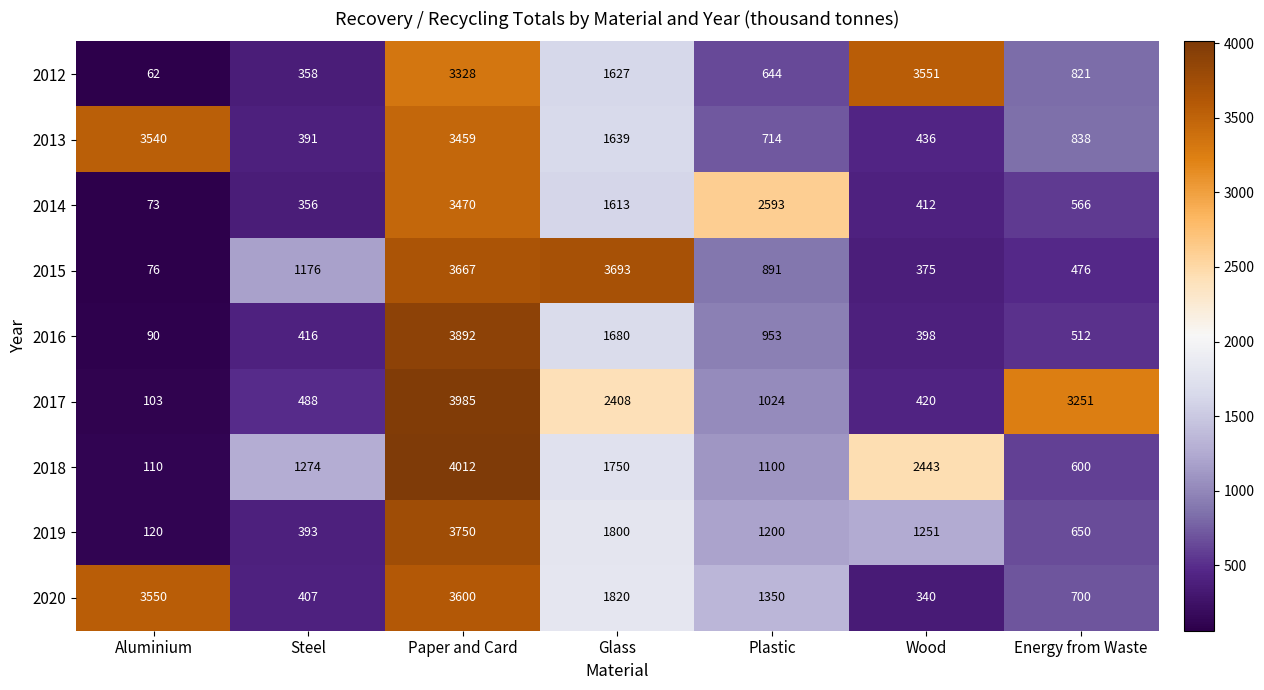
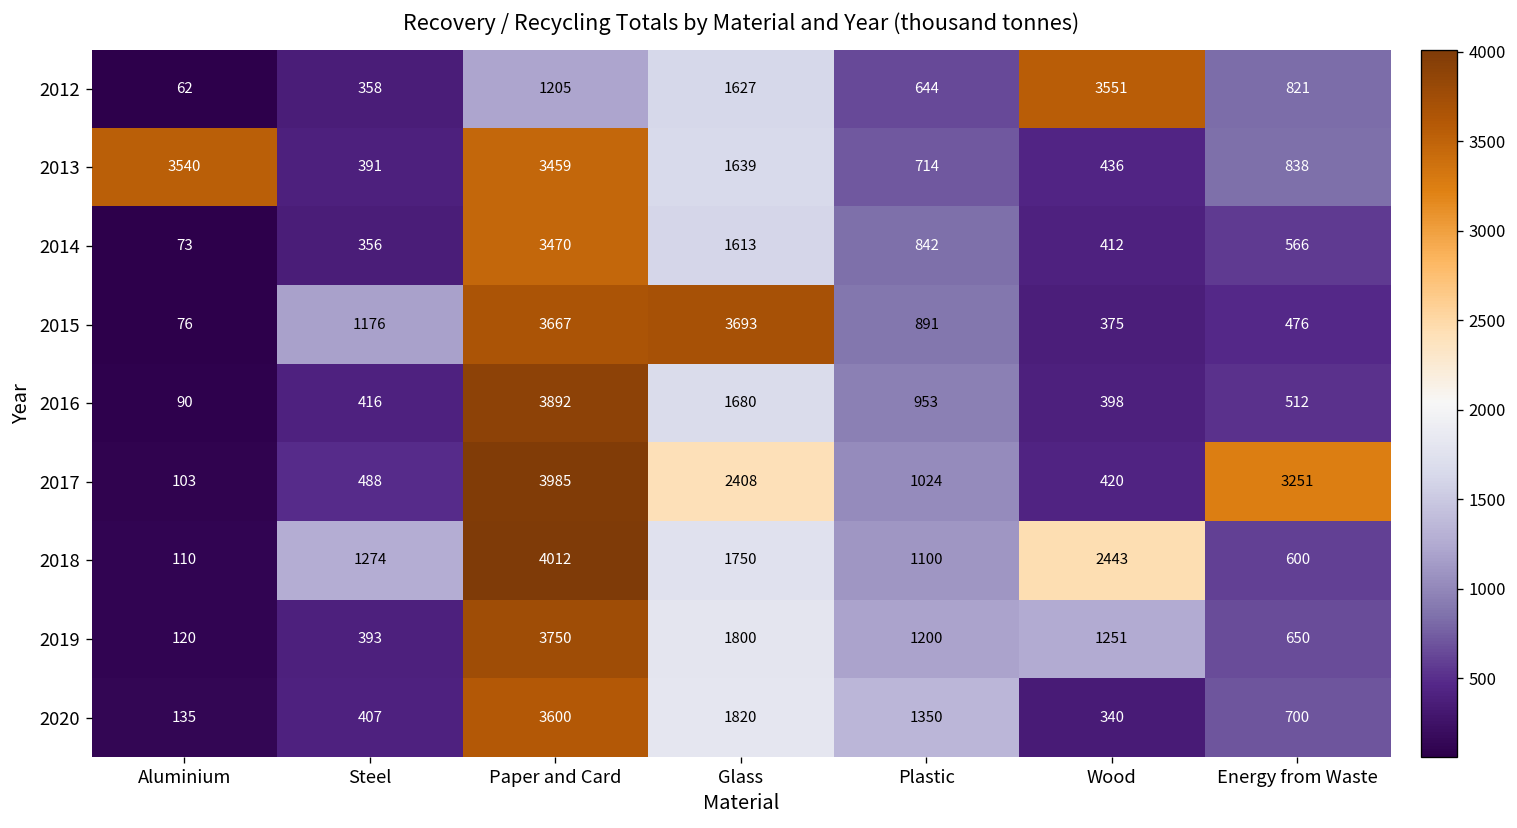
2012, Paper and Card: 3328 -> 1205
2014, Plastic: 2593 -> 842
2020, Aluminium: 3550 -> 135
